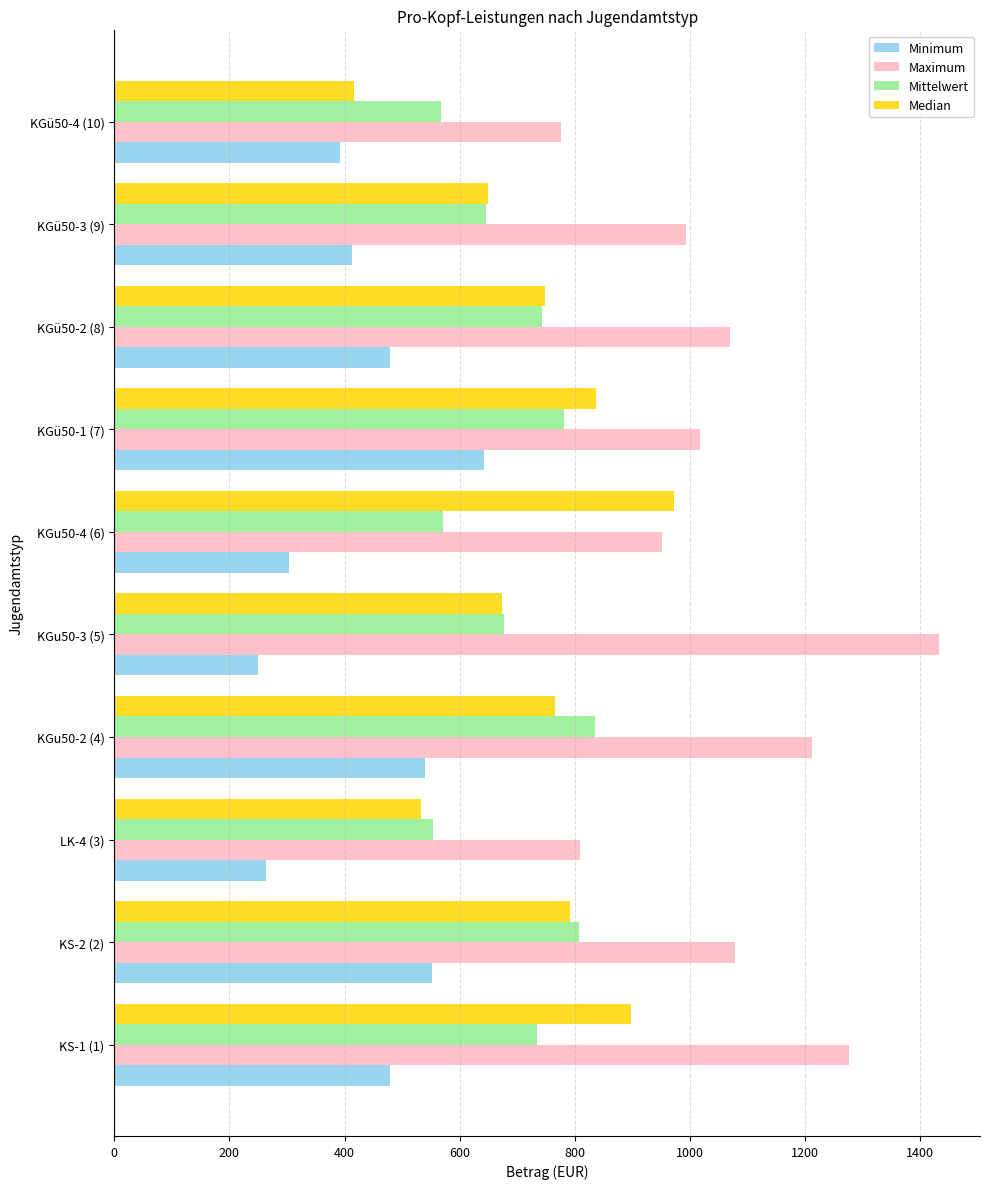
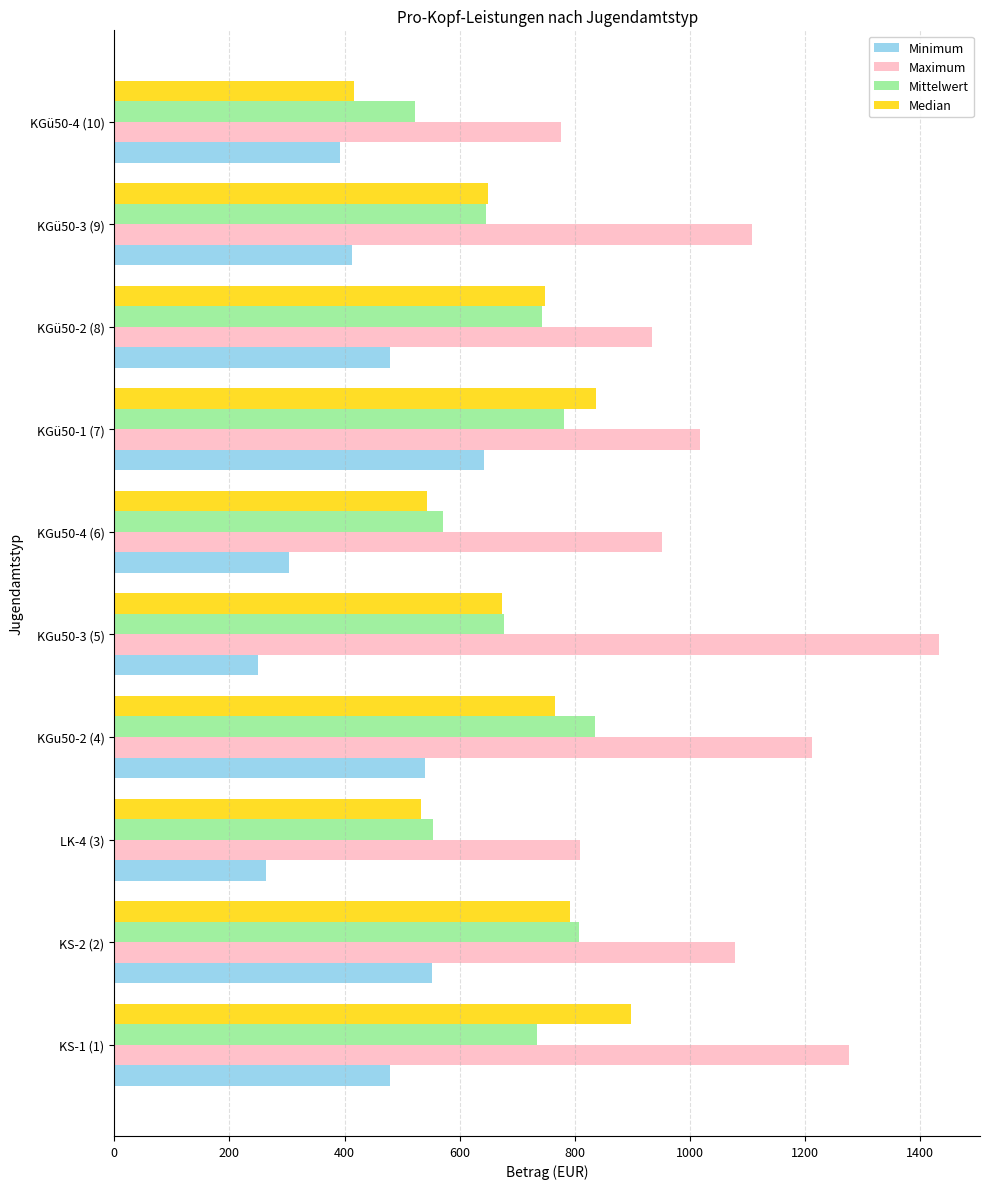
Mittelwert, KGü50-4 (10): 570 -> 520
Maximum, KGü50-3 (9): 990 -> 1110
Maximum, KGü50-2 (8): 1070 -> 930
Median, KGu50-4 (6): 970 -> 540
